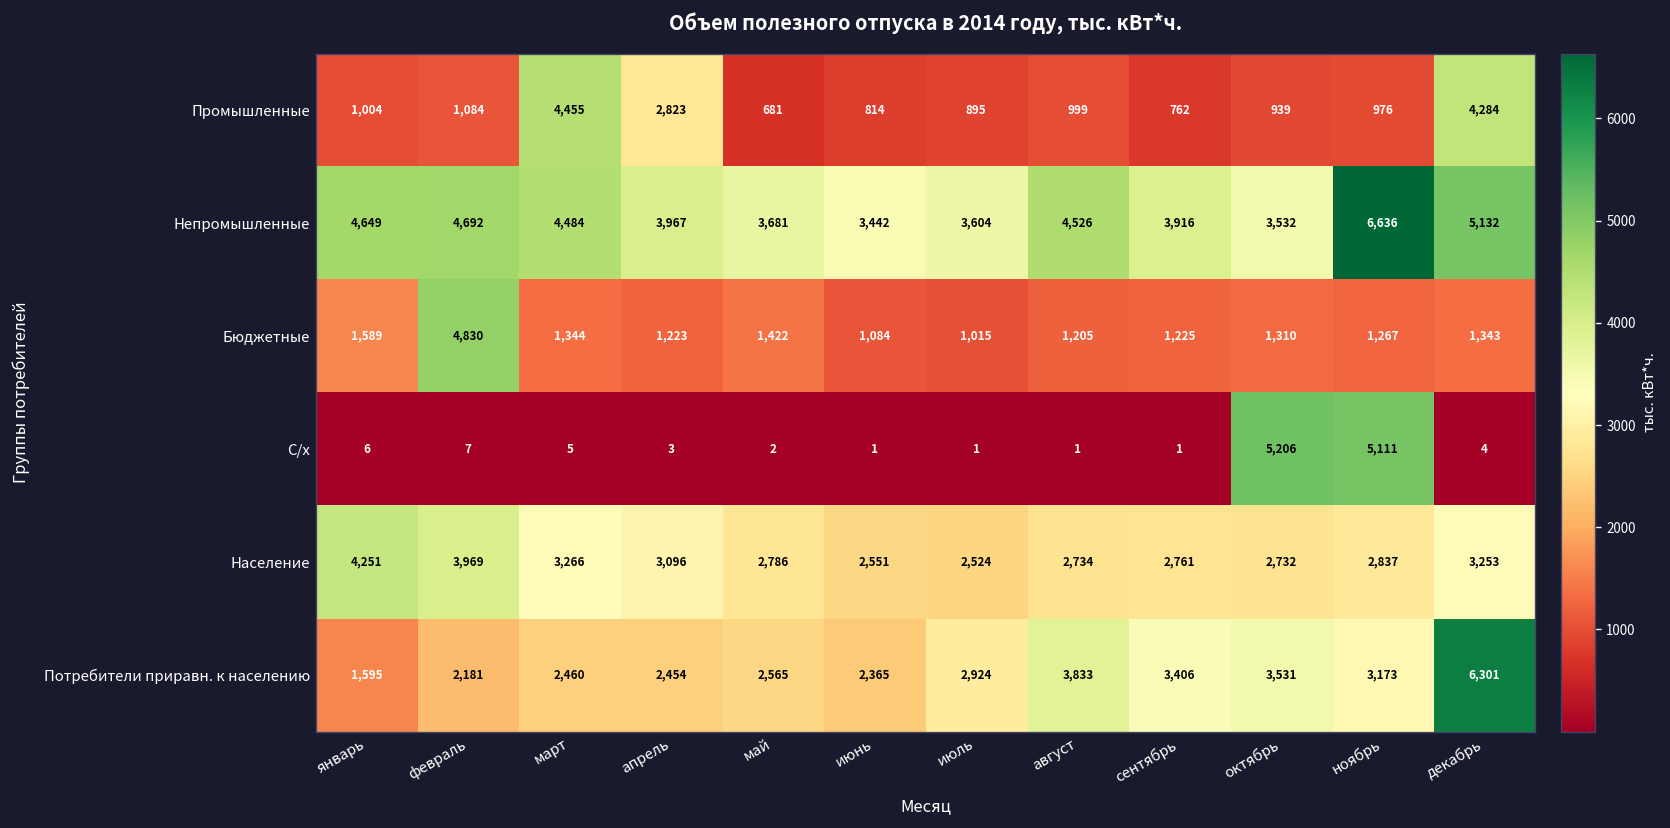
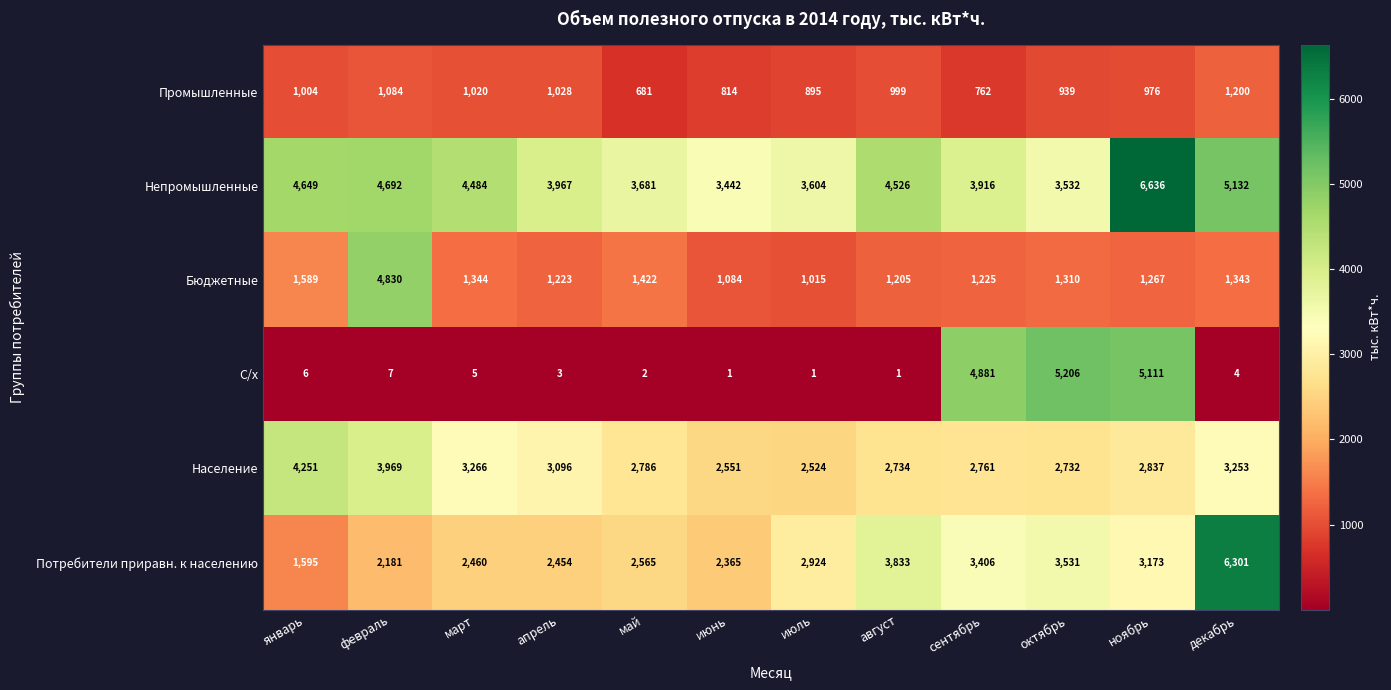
Промышленные, март: 4,455 -> 1,020
Промышленные, апрель: 2,823 -> 1,028
Промышленные, декабрь: 4,284 -> 1,200
С/х, сентябрь: 1 -> 4,881
